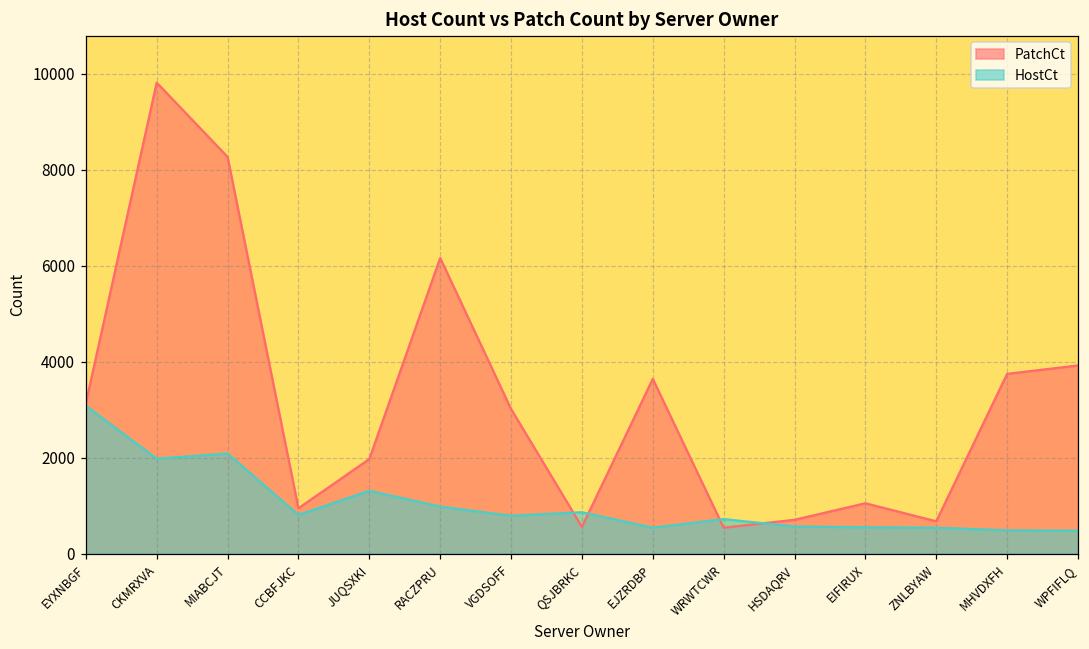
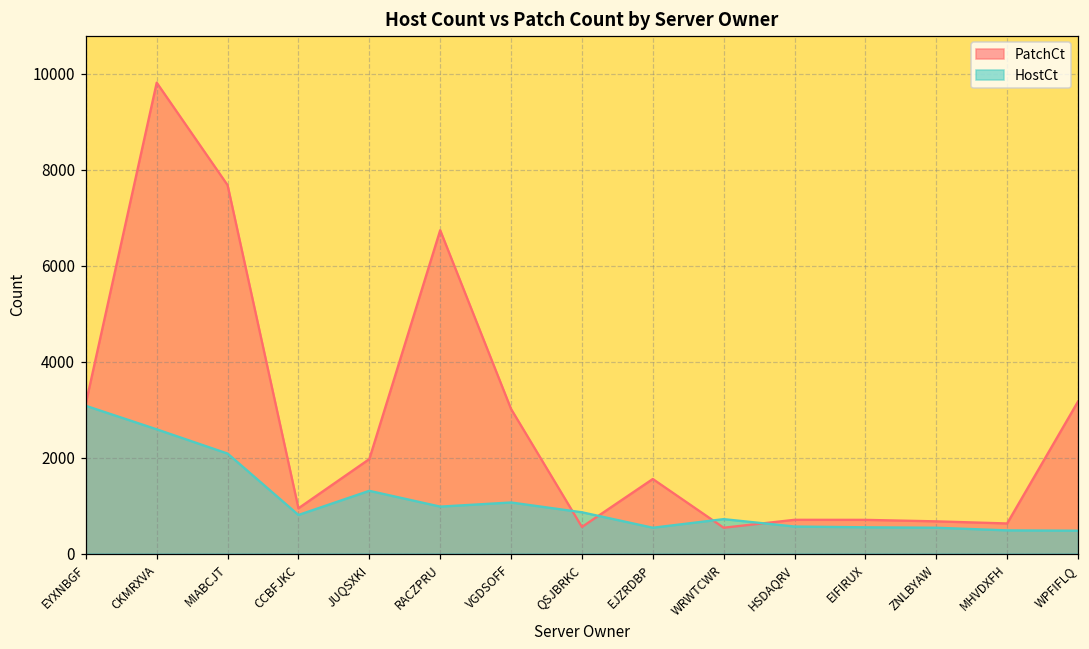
HostCt, CKMRXVA: 2000 -> 2600
PatchCt, MIABCJT: 8300 -> 7700
PatchCt, RACZPRU: 6200 -> 6700
HostCt, VGDSOFF: 800 -> 1100
PatchCt, EJZRDBP: 3600 -> 1600
PatchCt, EIFIRUX: 1000 -> 700
PatchCt, MHVDXFH: 3700 -> 600
PatchCt, WPFIFLQ: 3900 -> 3200
